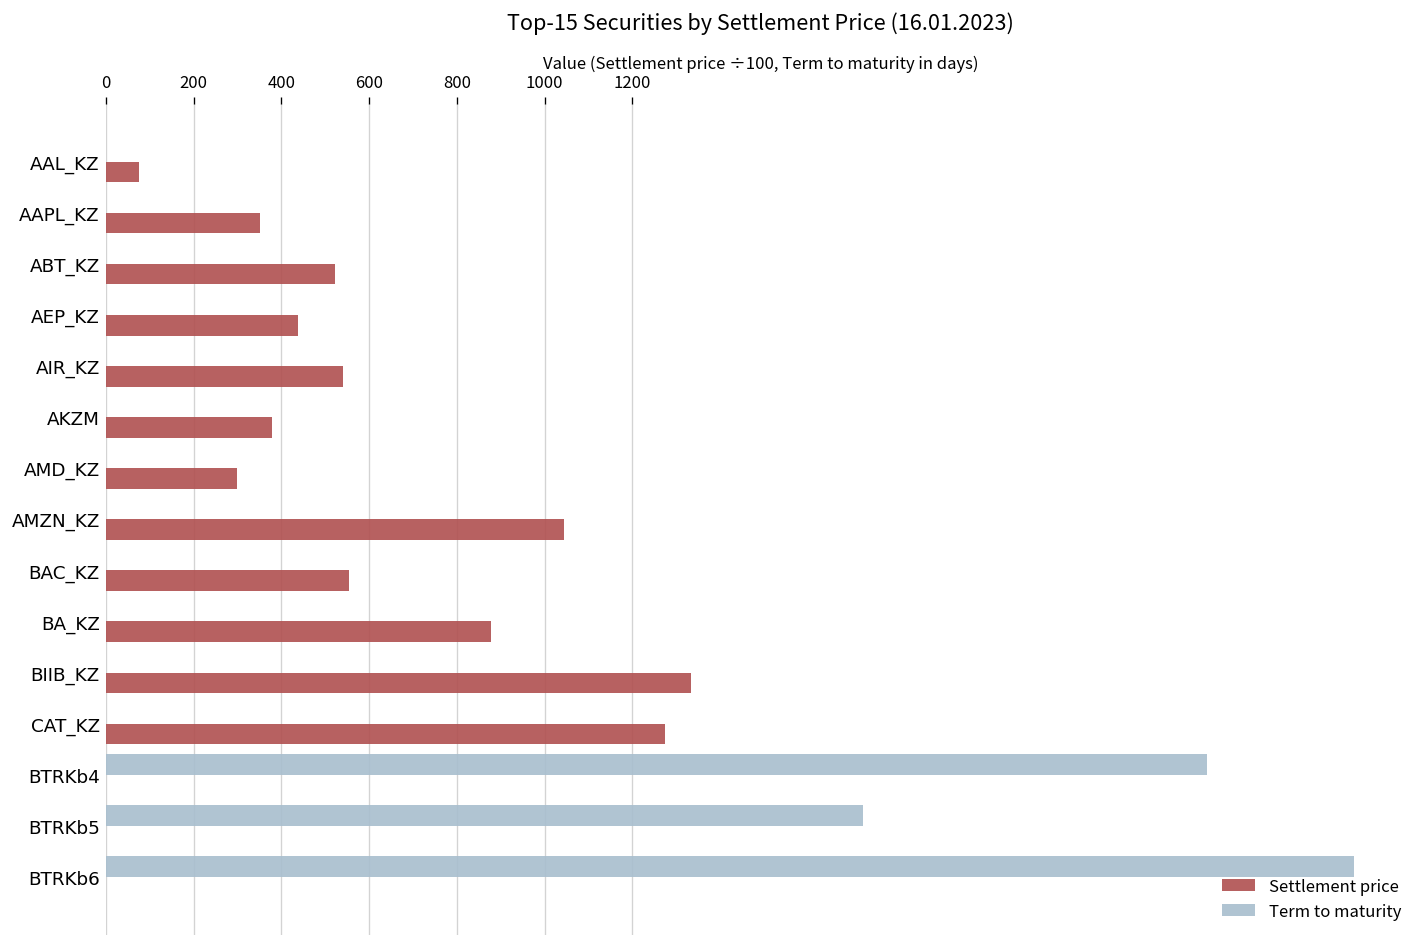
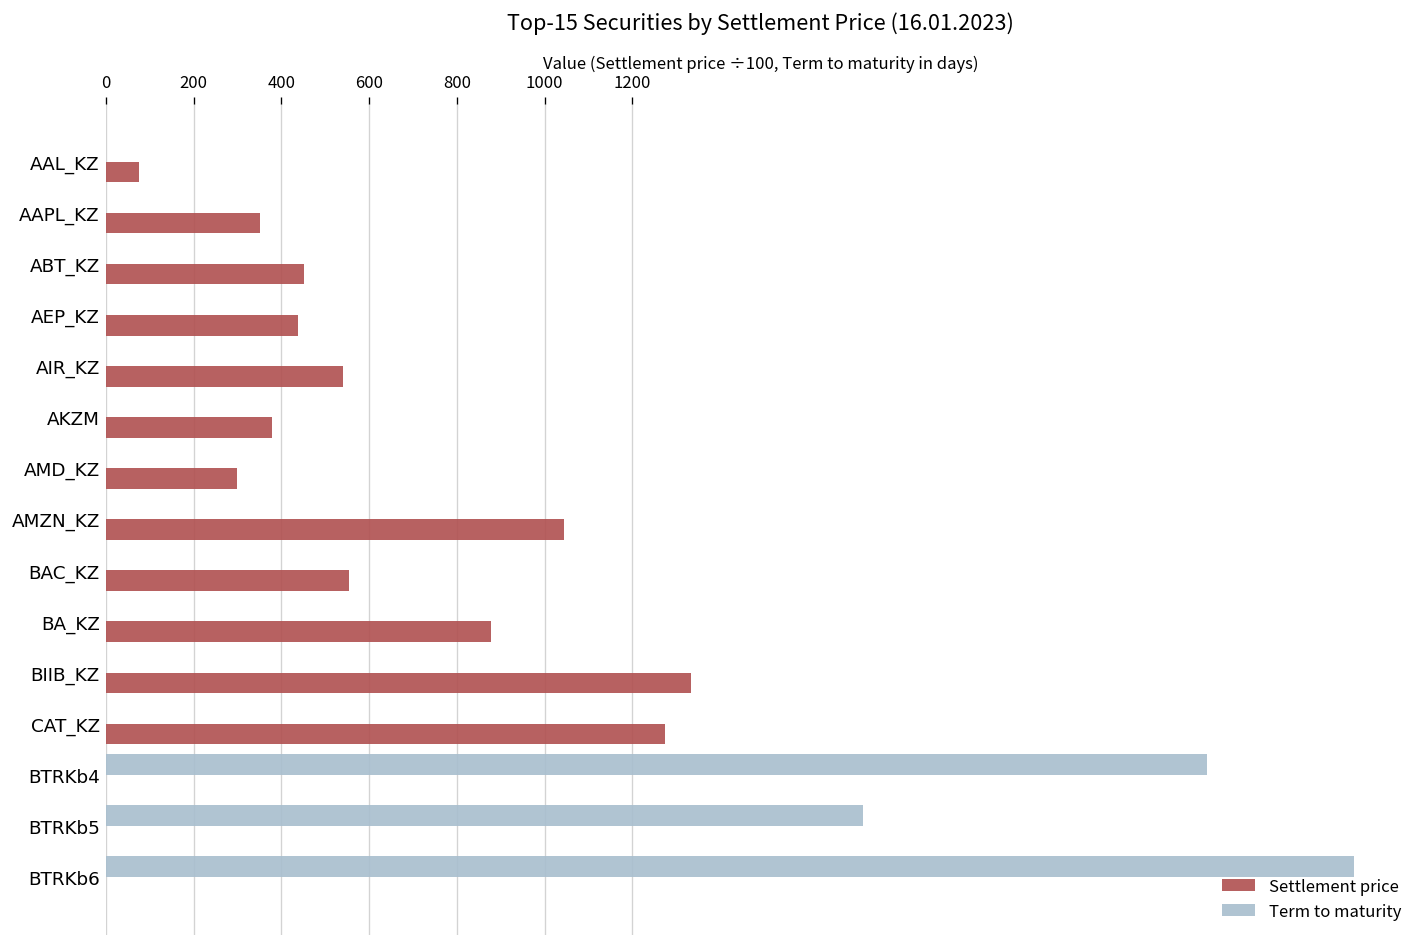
Settlement price, ABT_KZ: 520 -> 450
